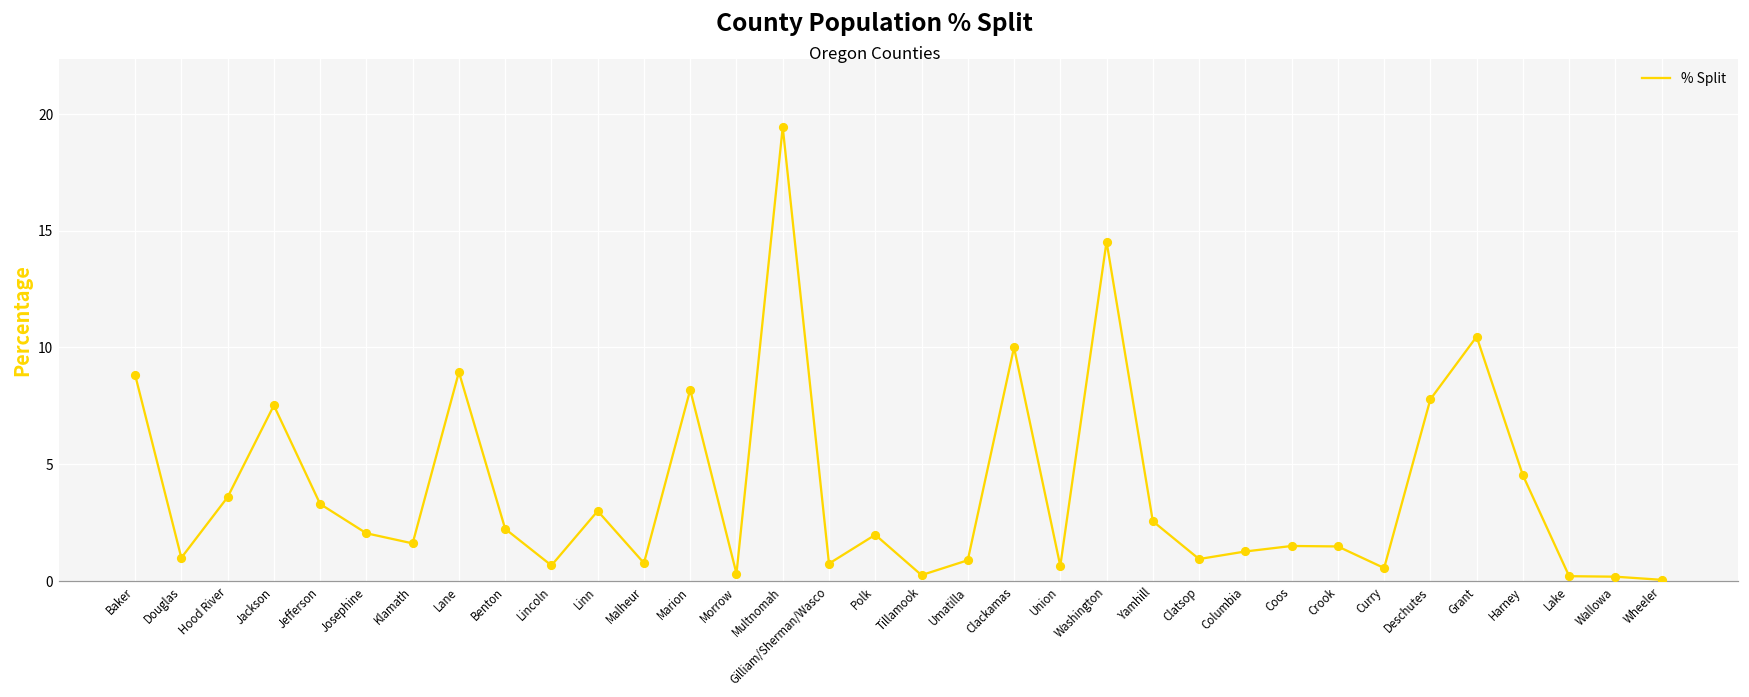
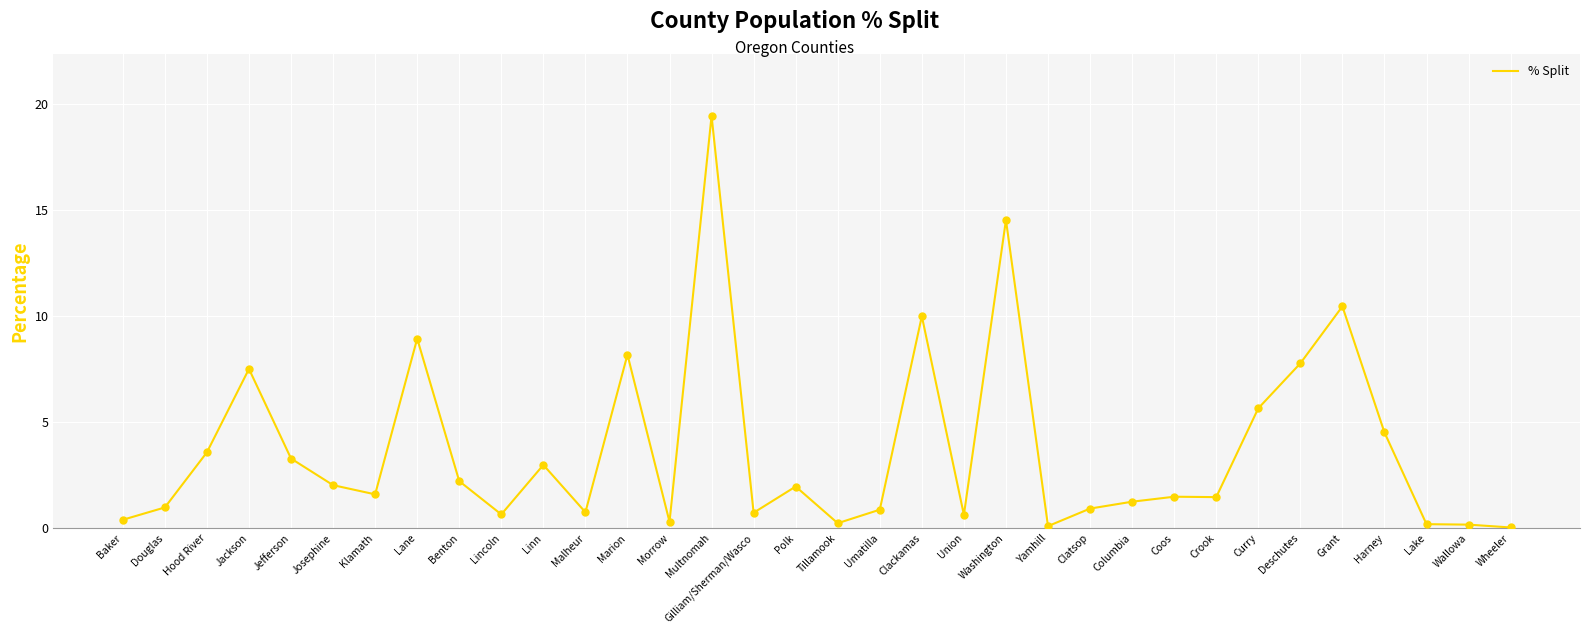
Baker: 8.8 -> 0.4
Yamhill: 2.5 -> 0.1
Curry: 0.5 -> 5.7
